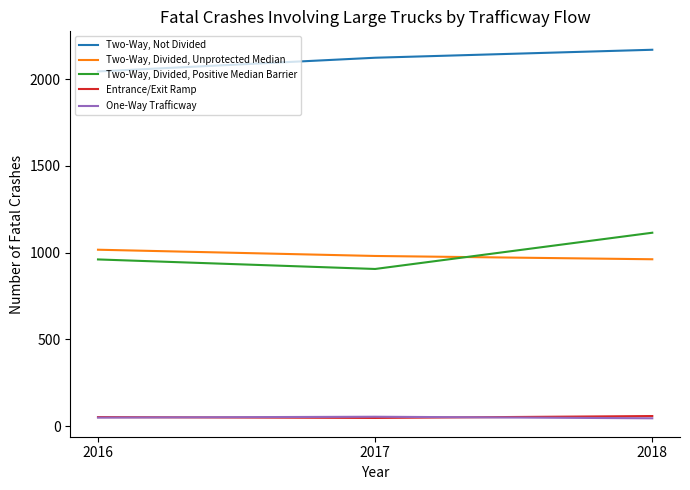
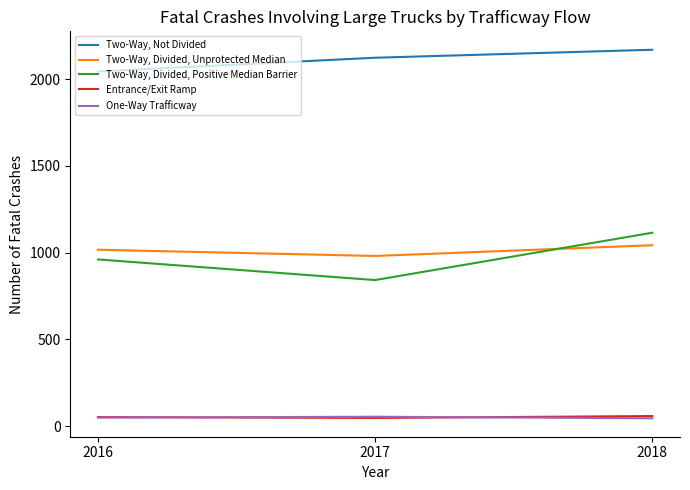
Two-Way, Divided, Positive Median Barrier, 2017: 910 -> 840
Two-Way, Divided, Unprotected Median, 2018: 960 -> 1040
